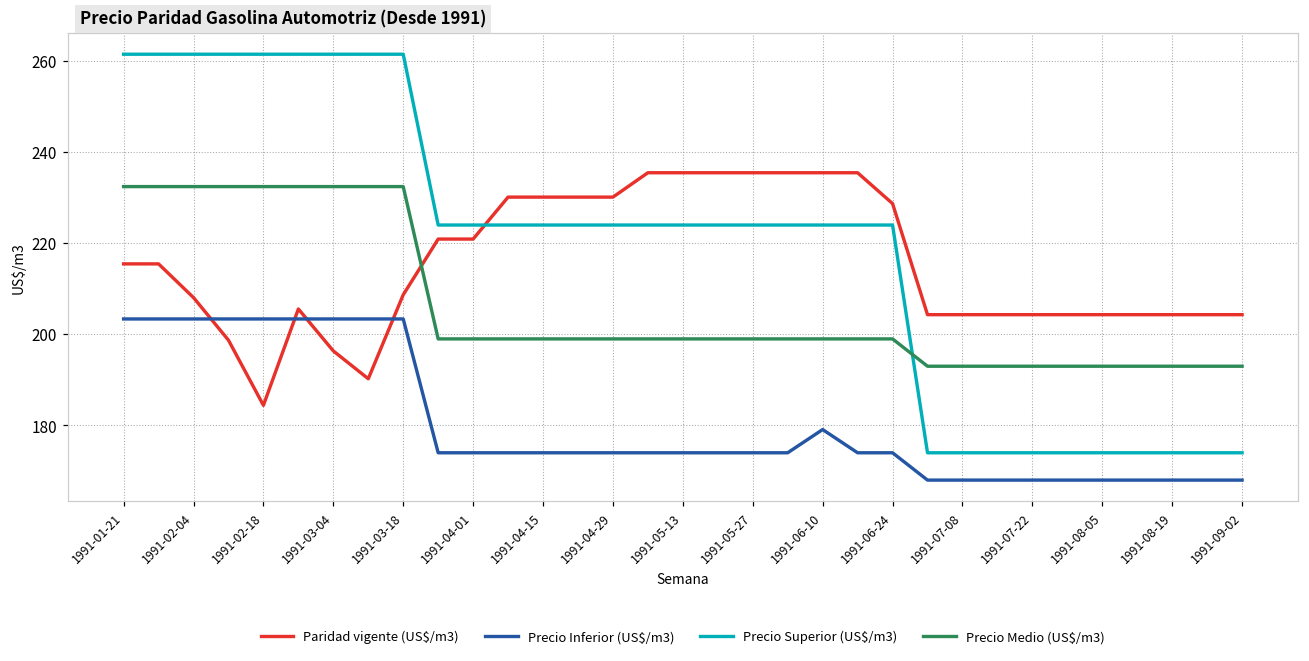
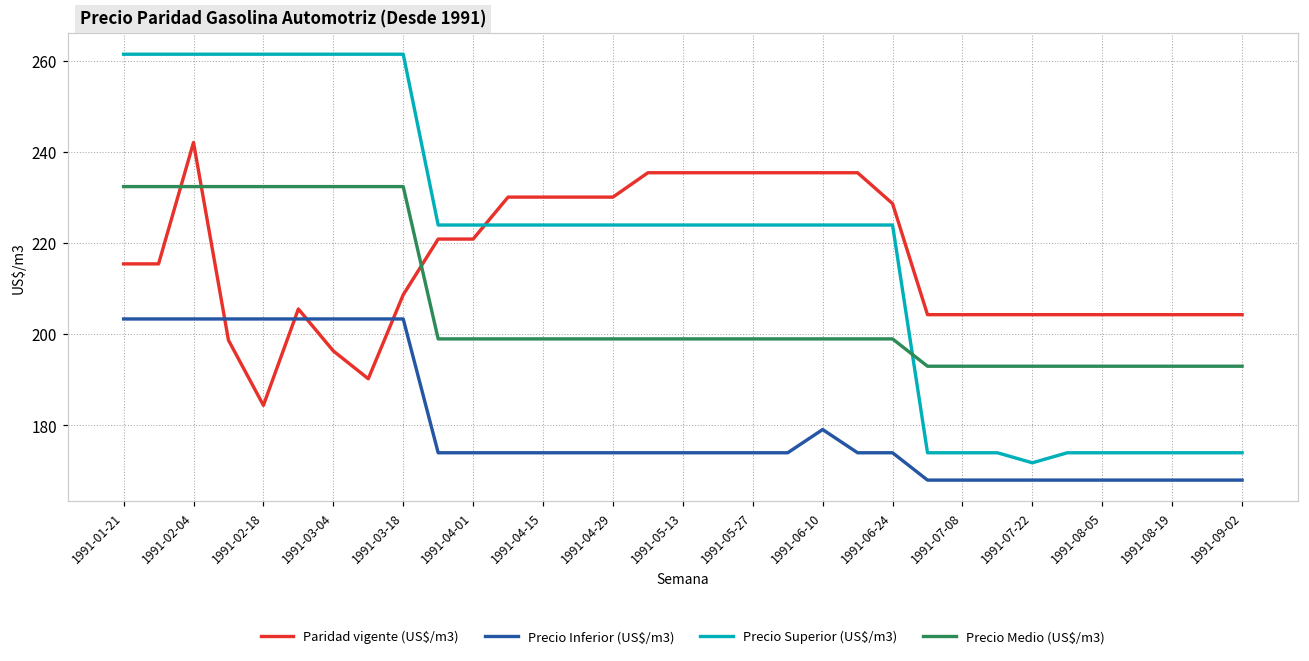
Paridad vigente (US$/m3), 1991-02-04: 208 -> 242
Precio Superior (US$/m3), 1991-07-22: 174 -> 172
